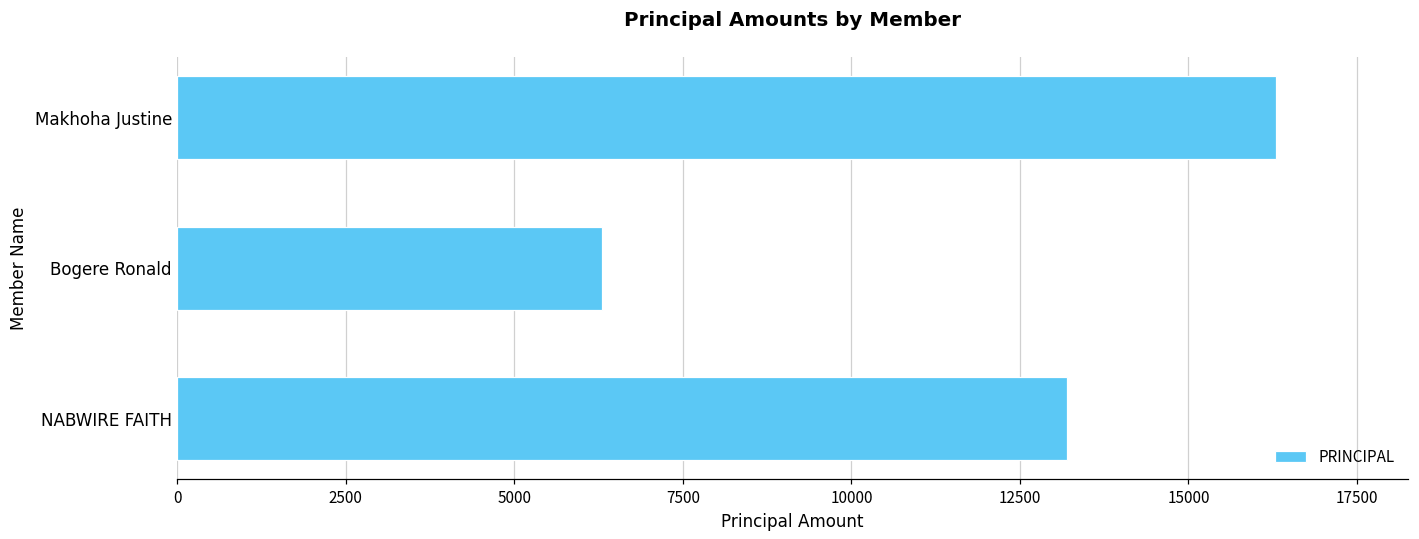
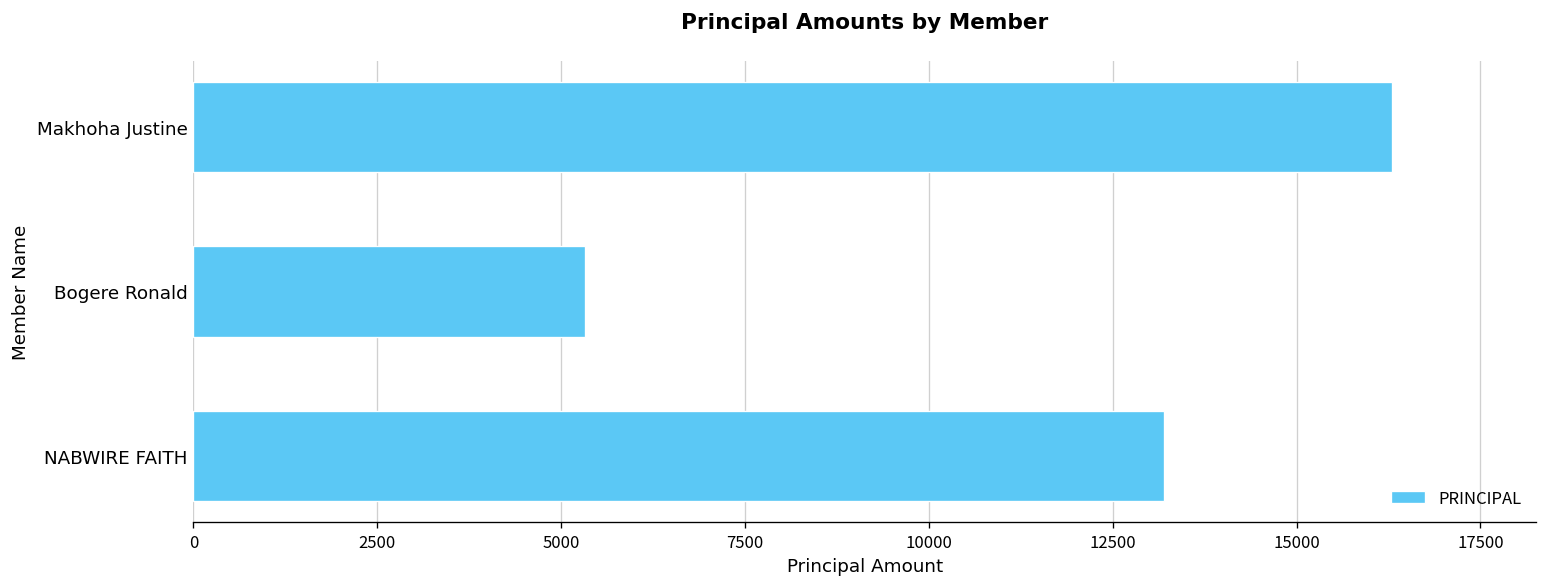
Bogere Ronald: 6300 -> 5300
